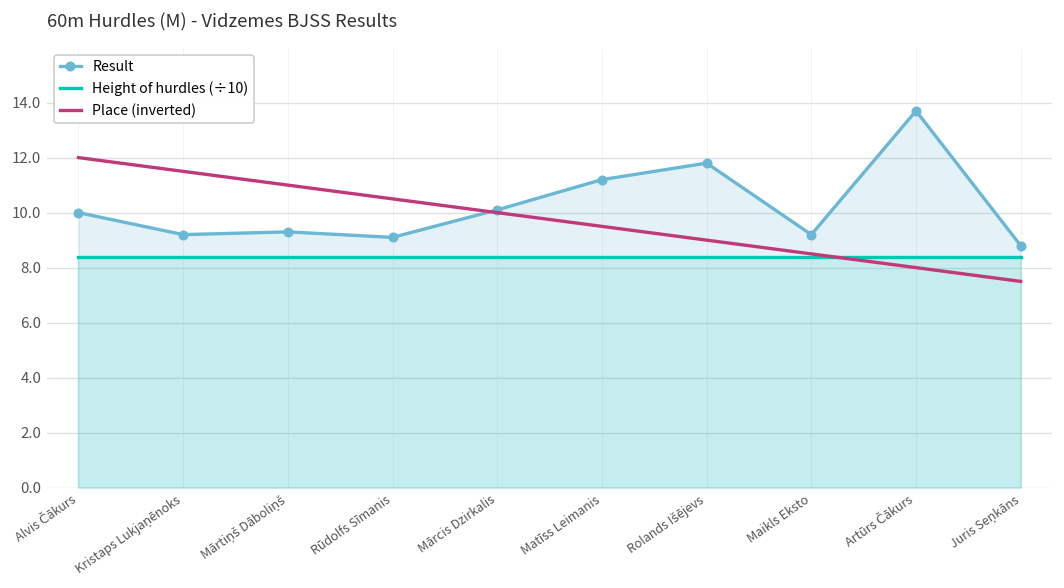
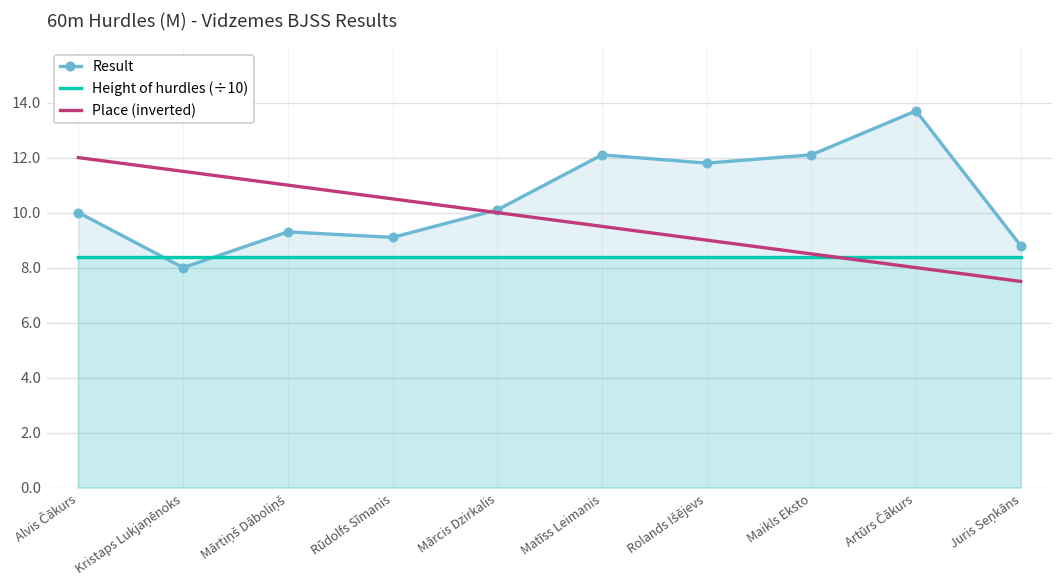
Result, Kristaps Lukjaņēnoks: 9.2 -> 8.0
Result, Matīss Leimanis: 11.2 -> 12.1
Result, Maikls Eksto: 9.2 -> 12.1
